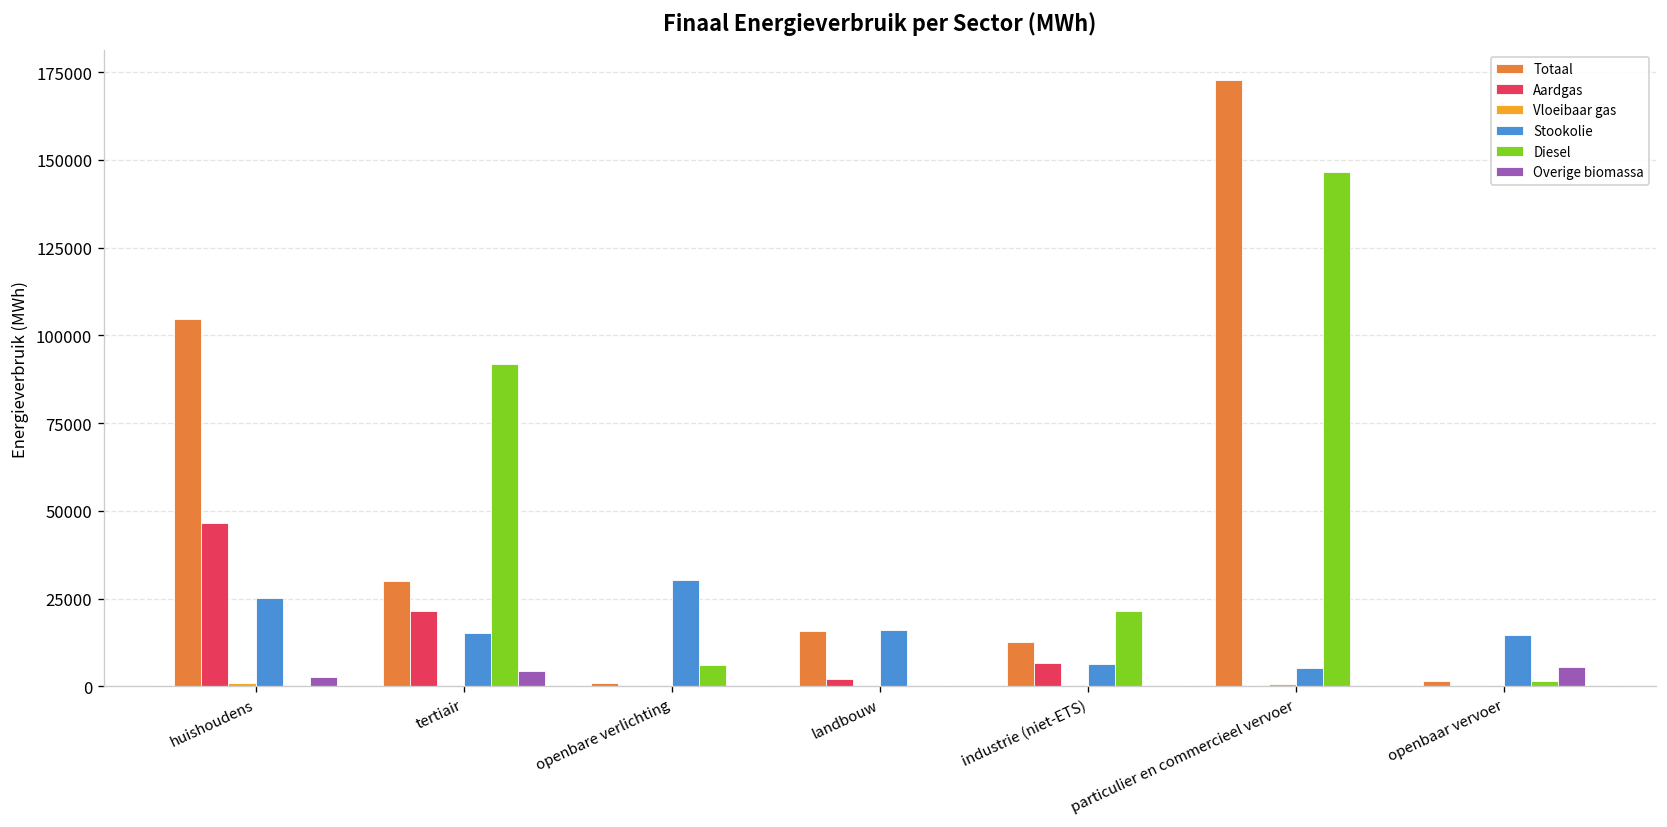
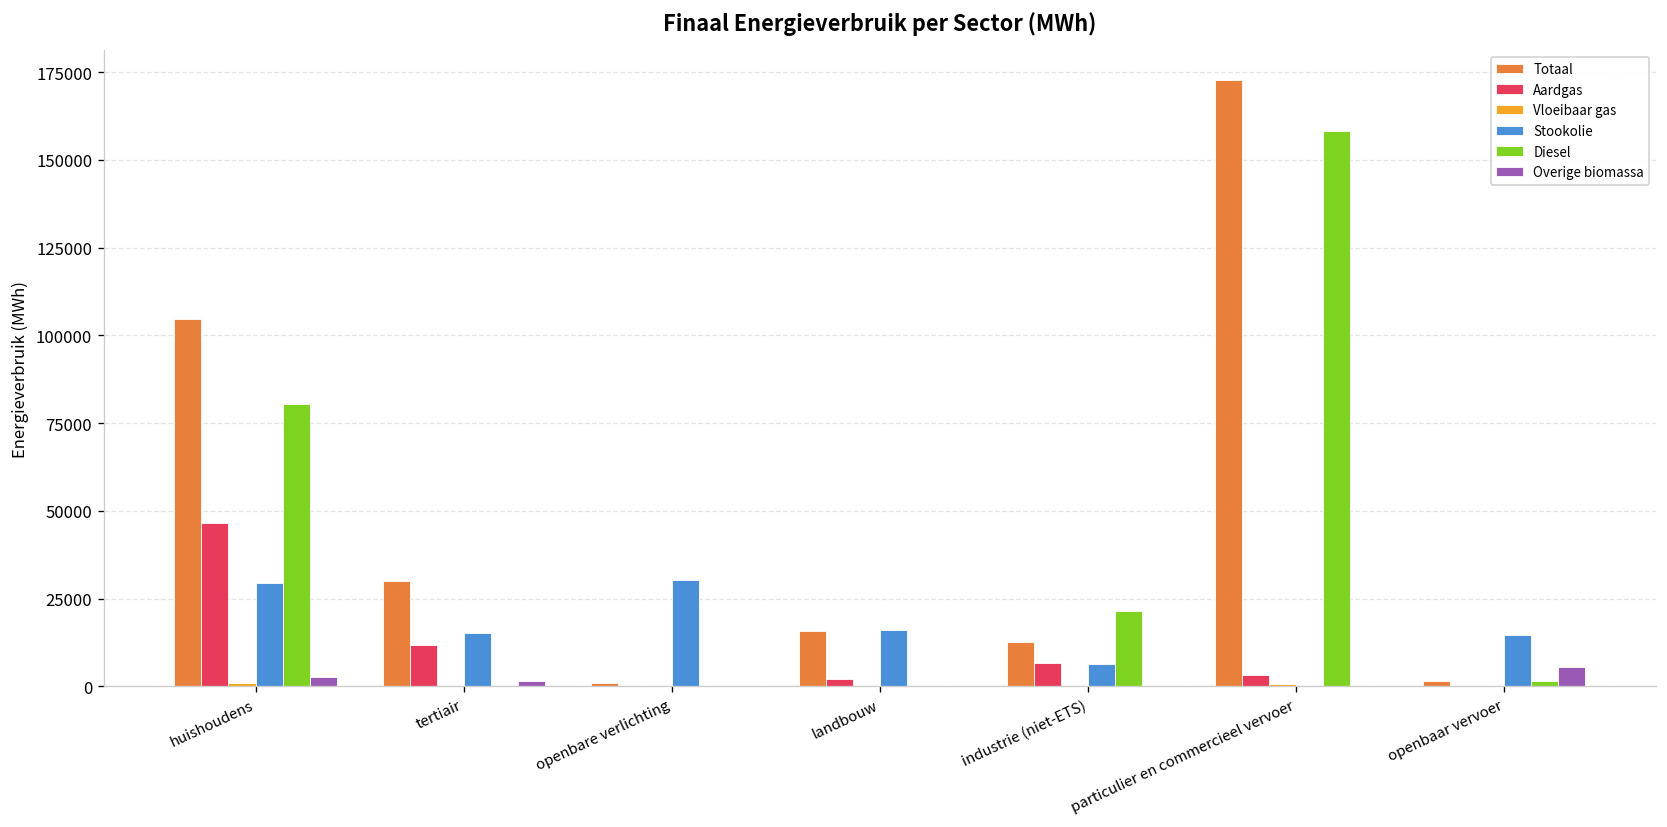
Stookolie, huishoudens: 25000 -> 30000
Diesel, huishoudens: 0 -> 81000
Aardgas, tertiair: 21000 -> 12000
Diesel, tertiair: 92000 -> 0
Overige biomassa, tertiair: 4000 -> 2000
Diesel, openbare verlichting: 6000 -> 0
Aardgas, particulier en commercieel vervoer: 0 -> 3000
Stookolie, particulier en commercieel vervoer: 5000 -> 0
Diesel, particulier en commercieel vervoer: 147000 -> 158000
